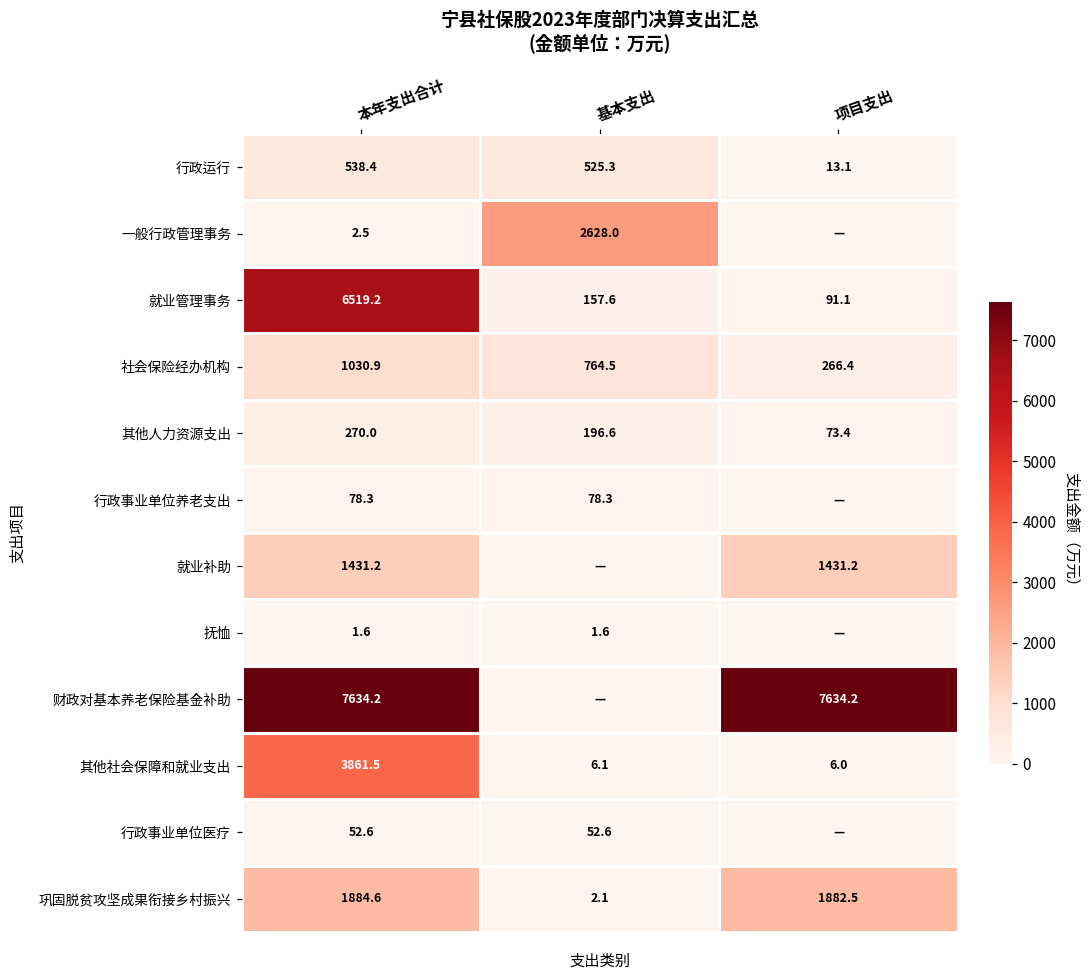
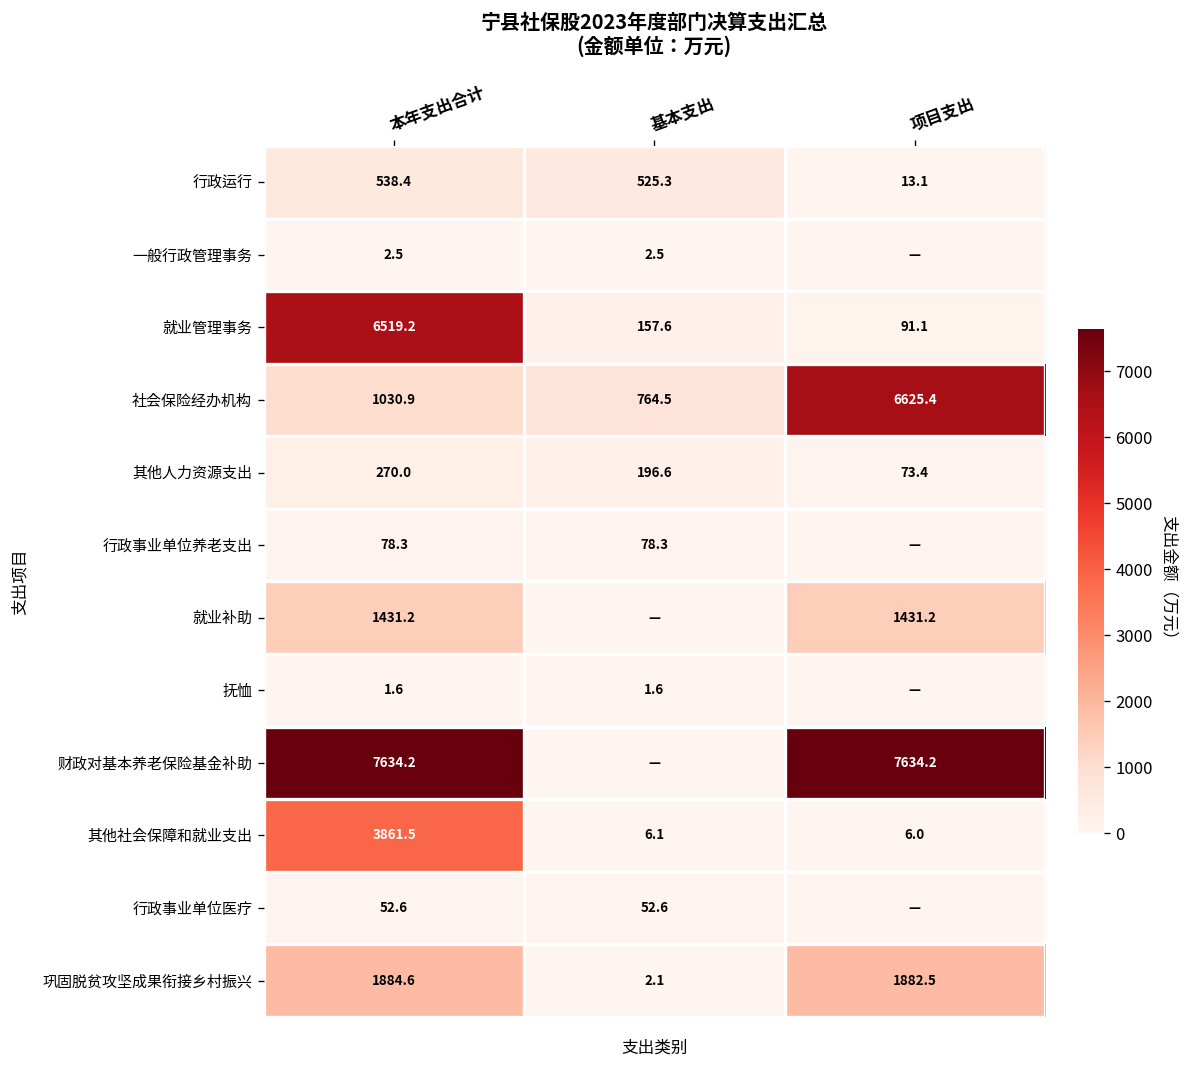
一般行政管理事务, 基本支出: 2628.0 -> 2.5
社会保险经办机构, 项目支出: 266.4 -> 6625.4
